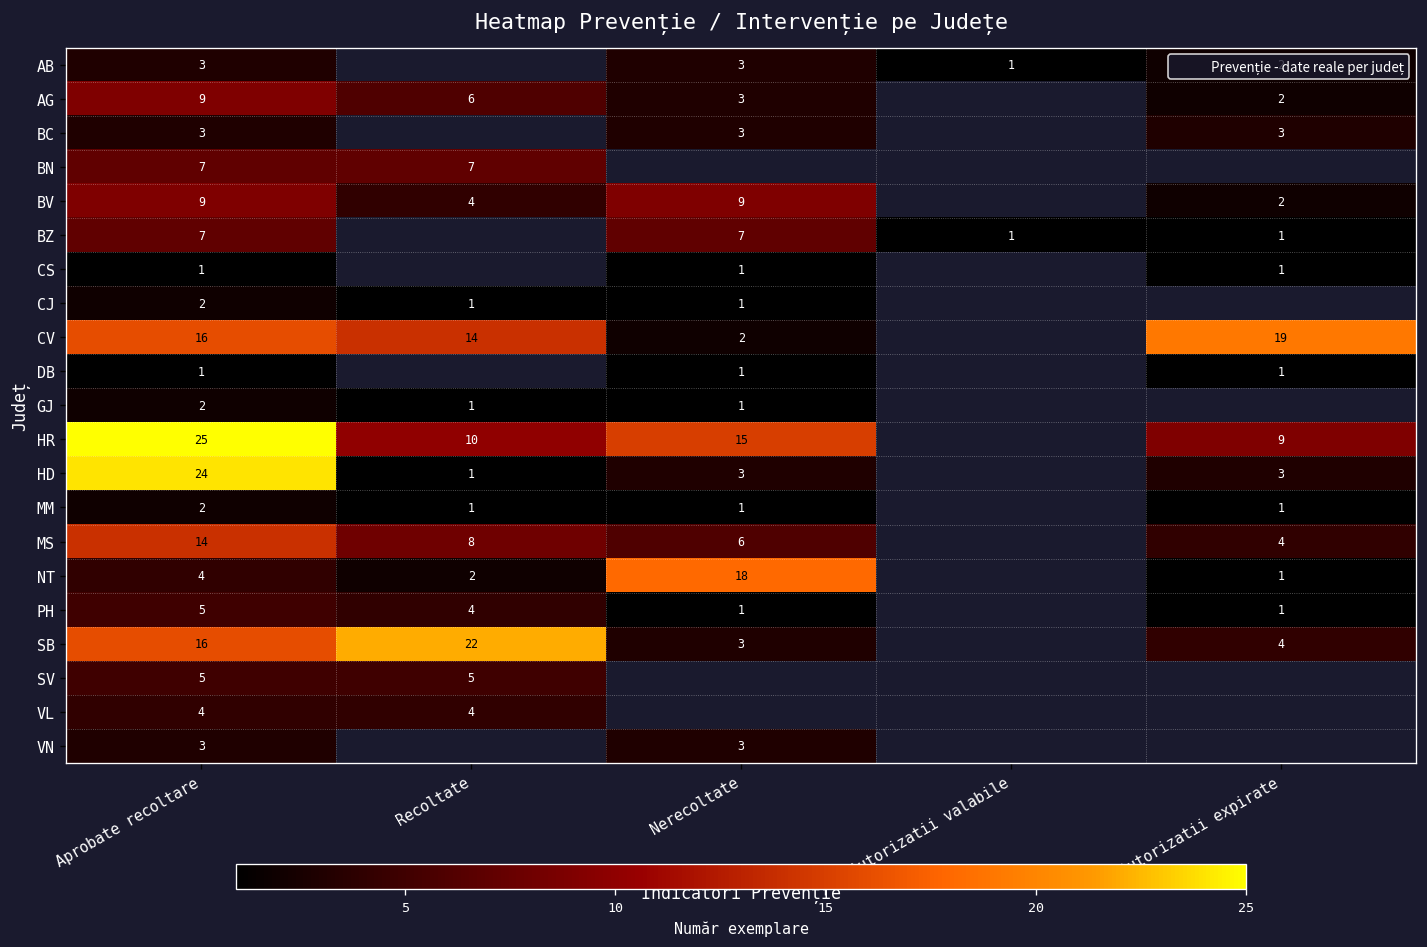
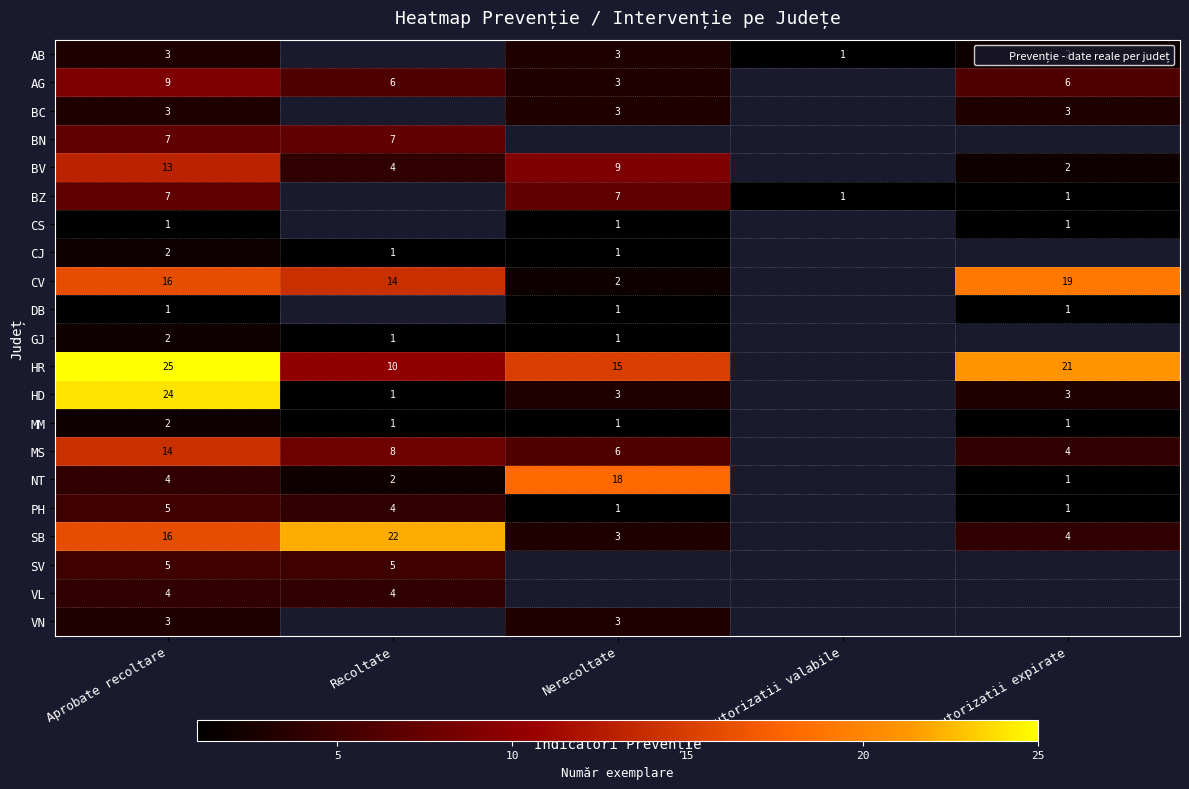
AG, Autorizatii expirate: 2 -> 6
BV, Aprobate recoltare: 9 -> 13
HR, Autorizatii expirate: 9 -> 21
